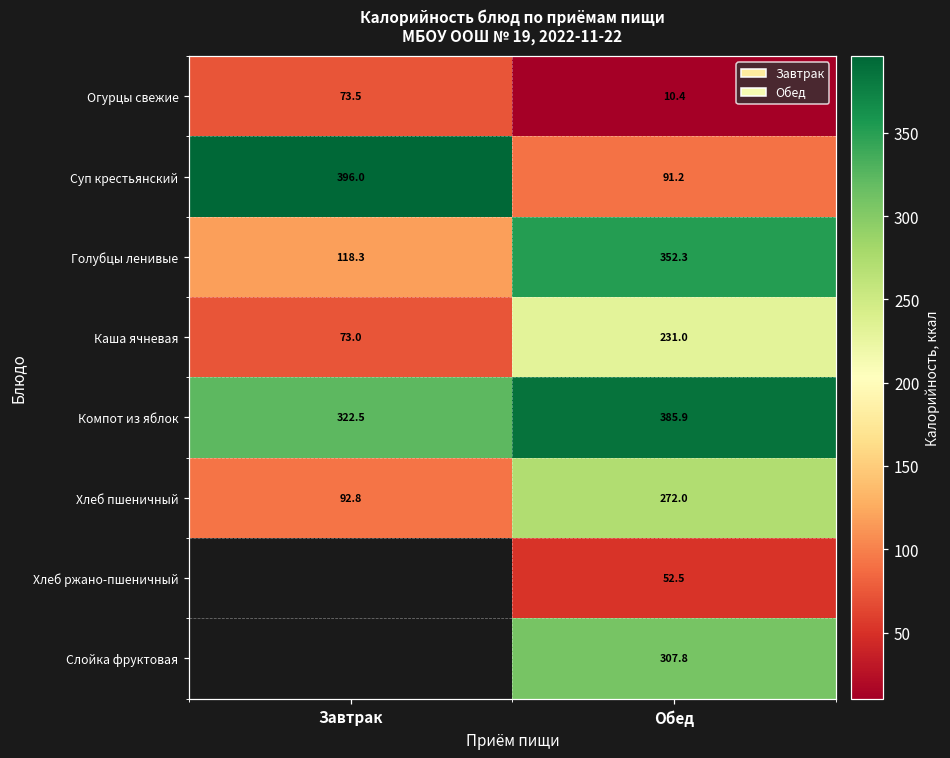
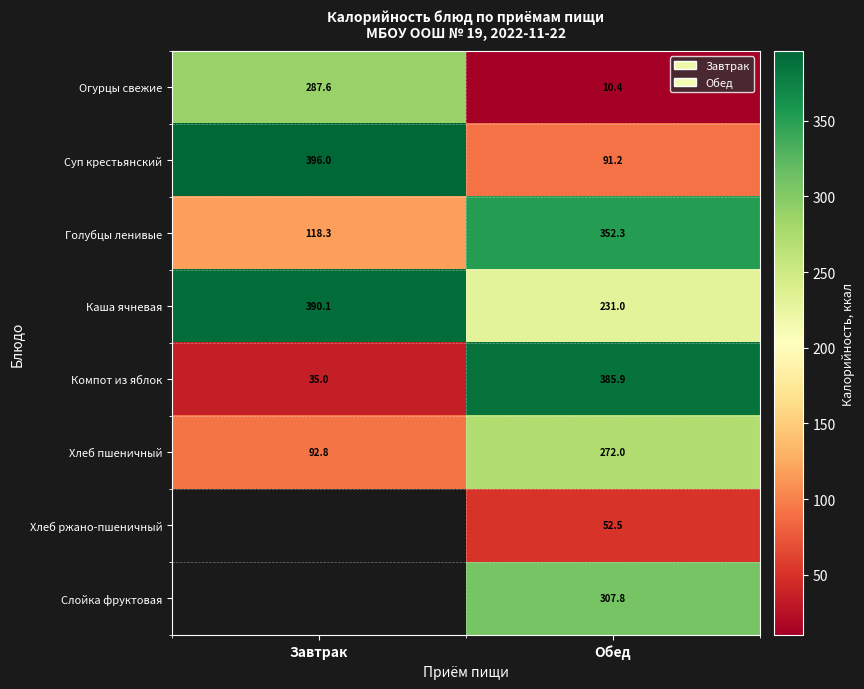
Огурцы свежие, Завтрак: 73.5 -> 287.6
Каша ячневая, Завтрак: 73.0 -> 390.1
Компот из яблок, Завтрак: 322.5 -> 35.0
